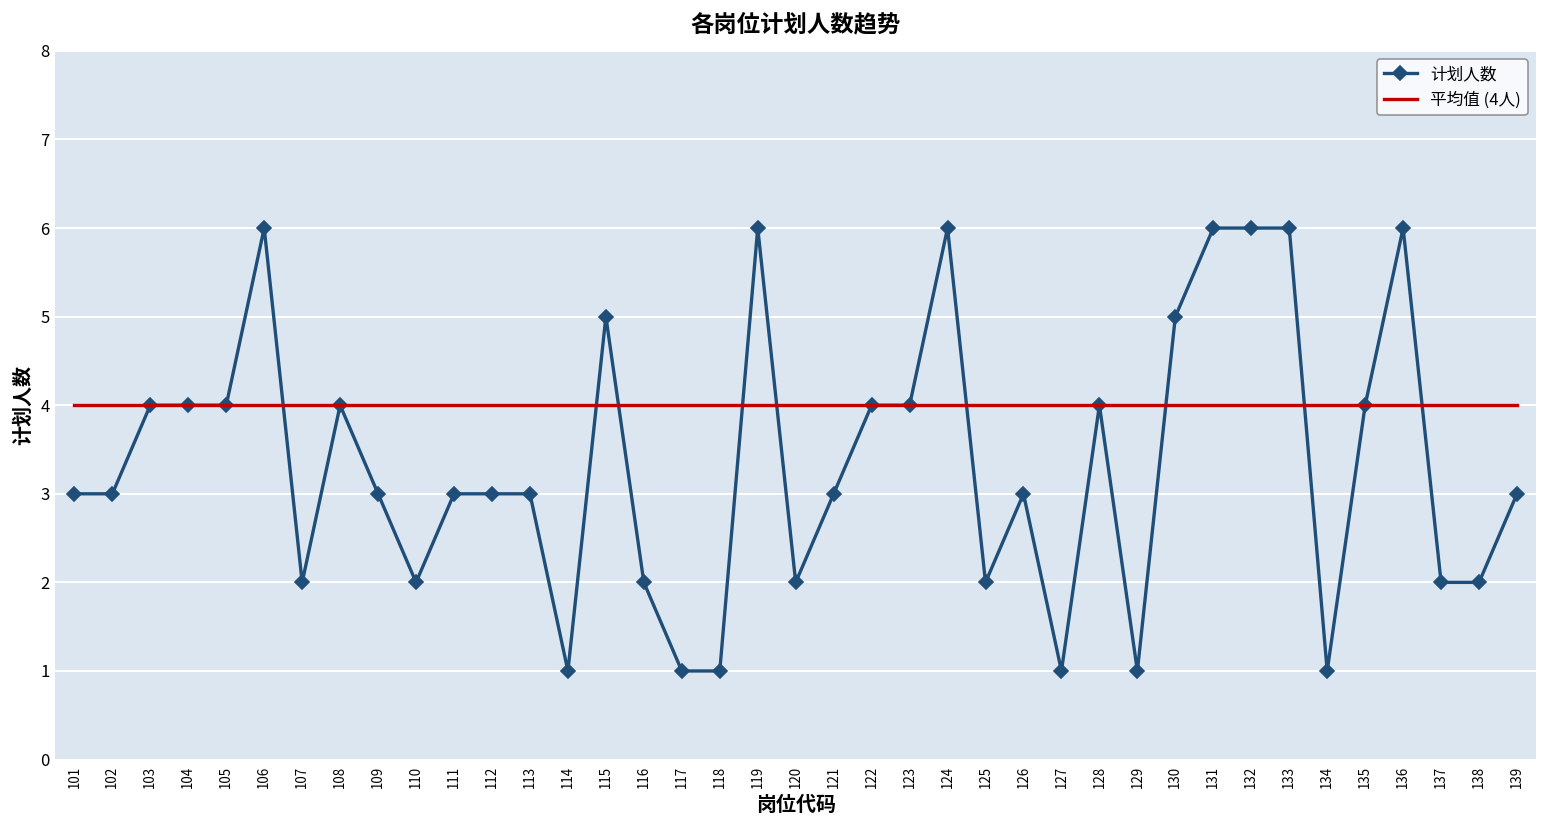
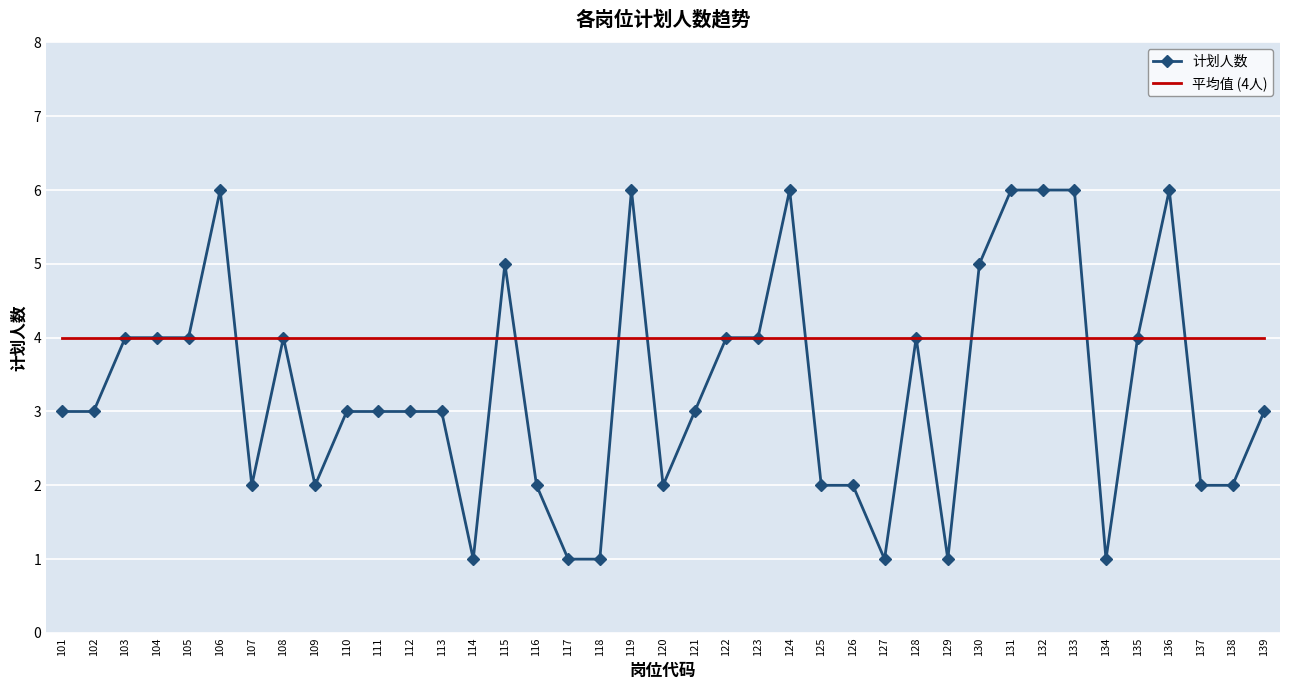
计划人数, 109: 3 -> 2
计划人数, 110: 2 -> 3
计划人数, 126: 3 -> 2
